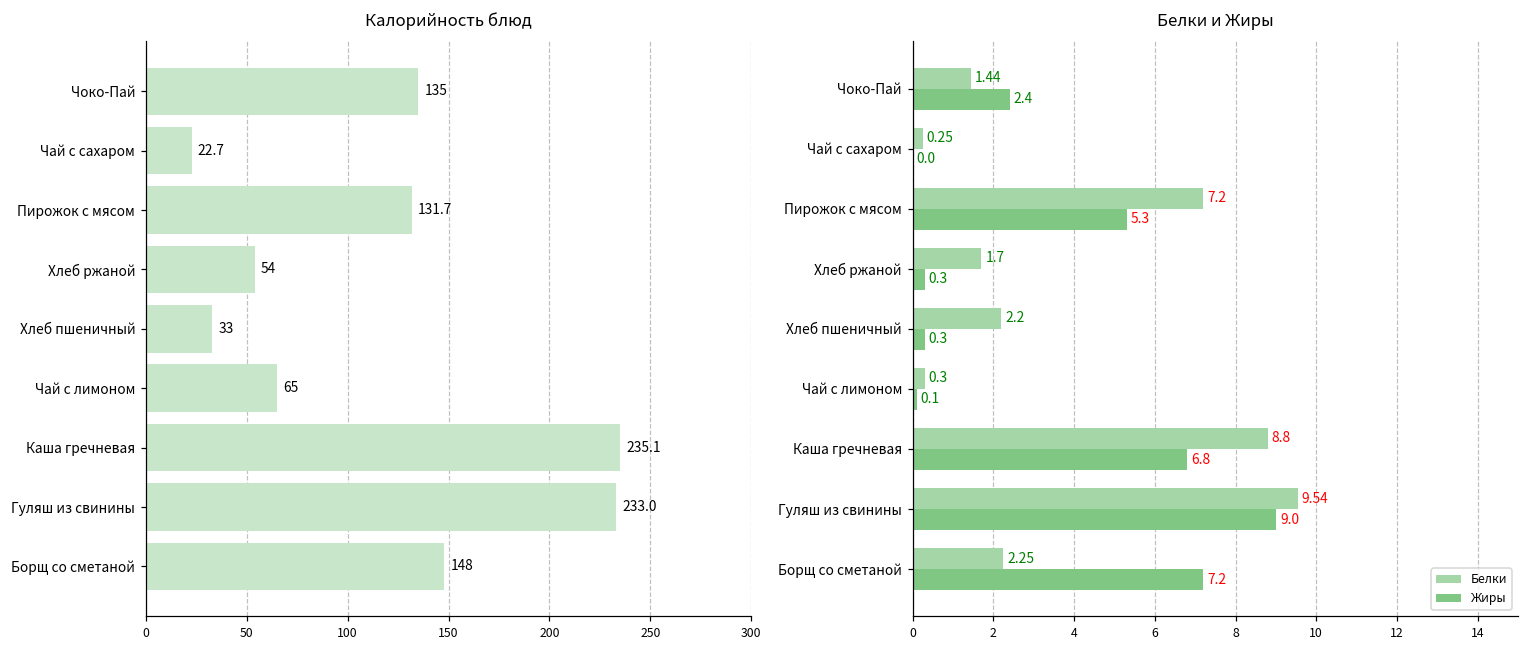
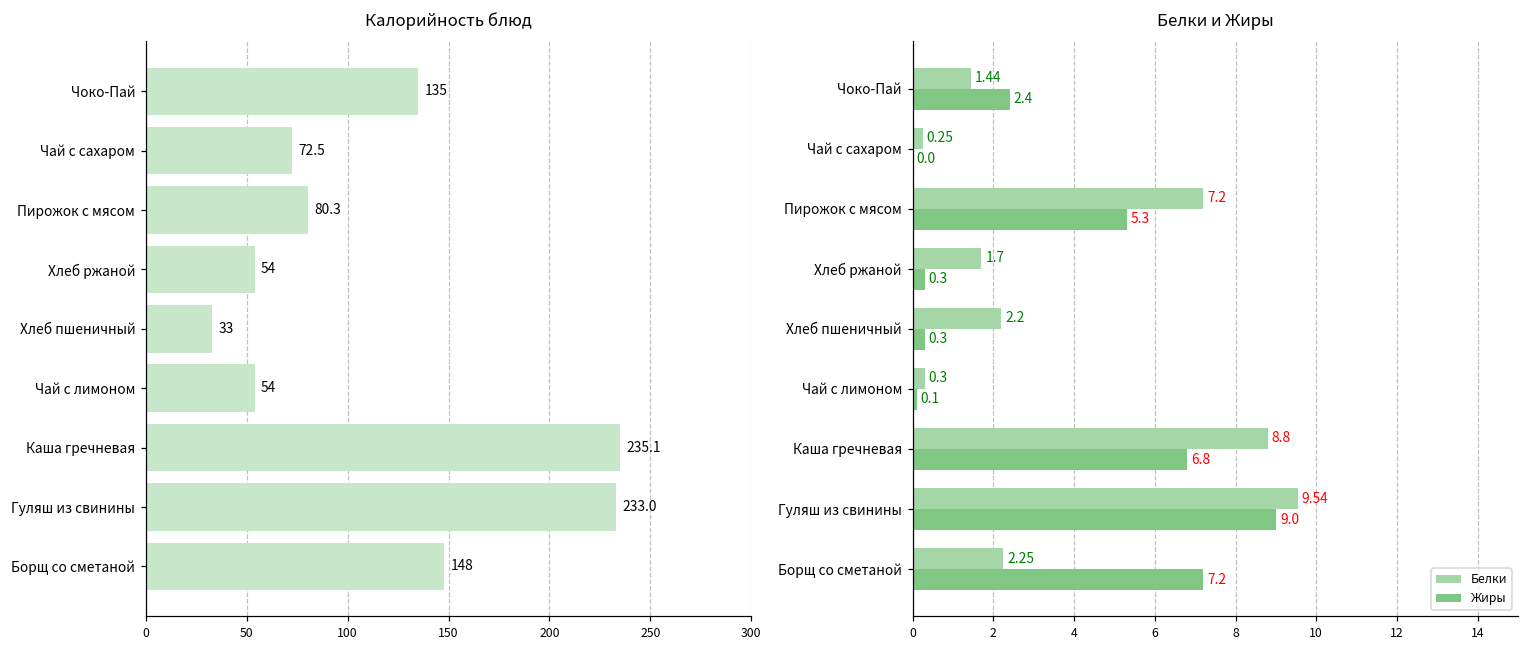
Калорийность блюд, Чай с сахаром: 22.7 -> 72.5
Калорийность блюд, Пирожок с мясом: 131.7 -> 80.3
Калорийность блюд, Чай с лимоном: 65 -> 54
